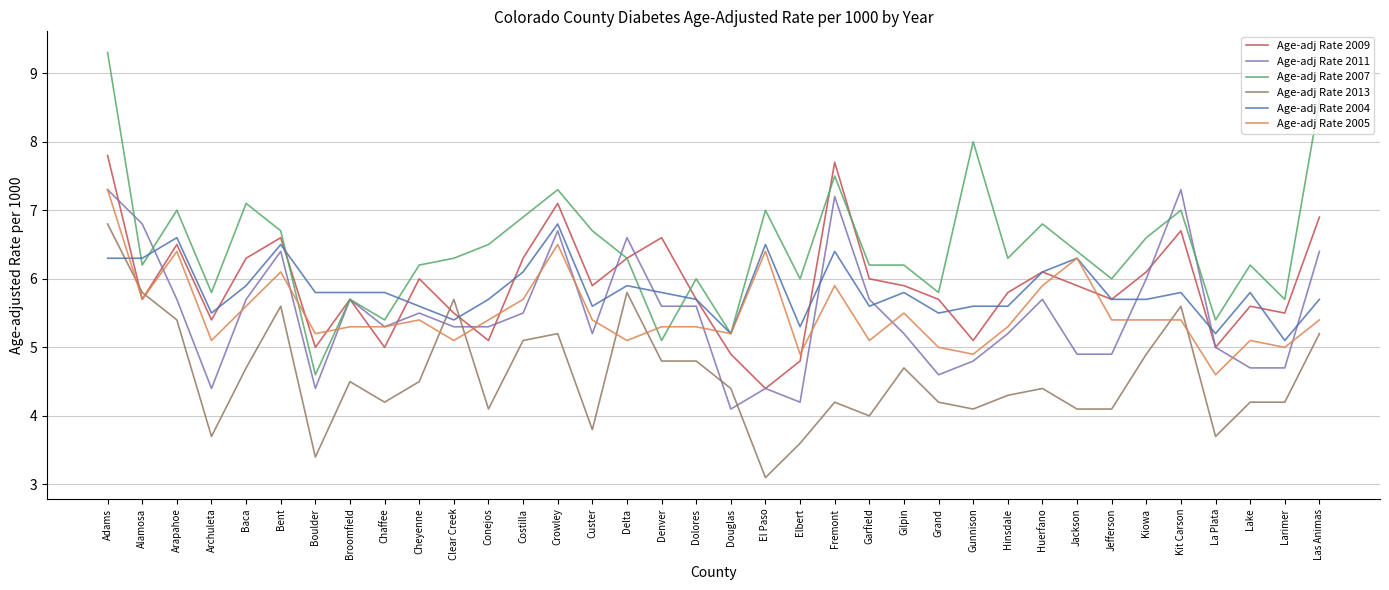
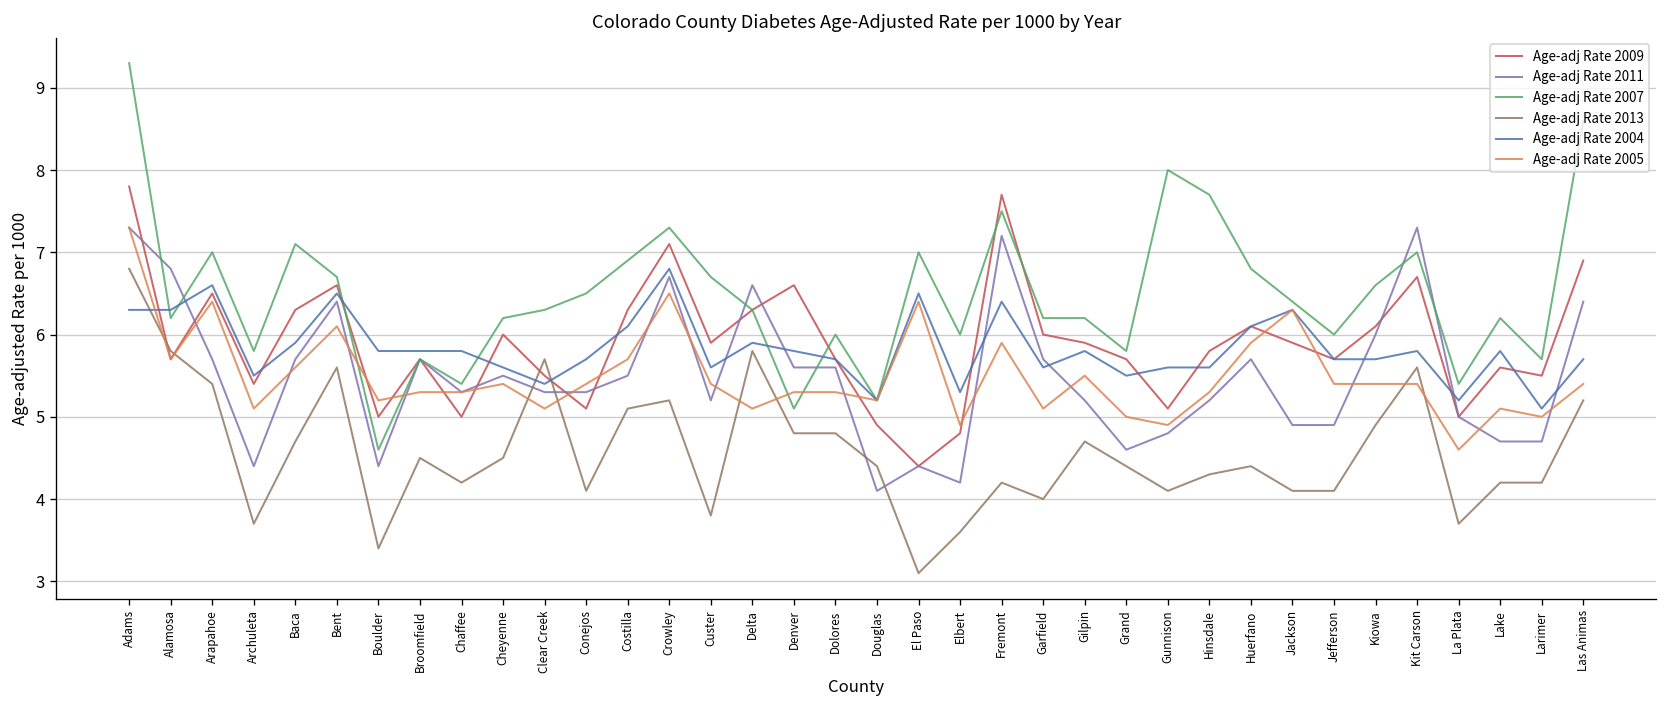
Age-adj Rate 2013, Grand: 4.2 -> 4.4
Age-adj Rate 2007, Hinsdale: 6.3 -> 7.7
